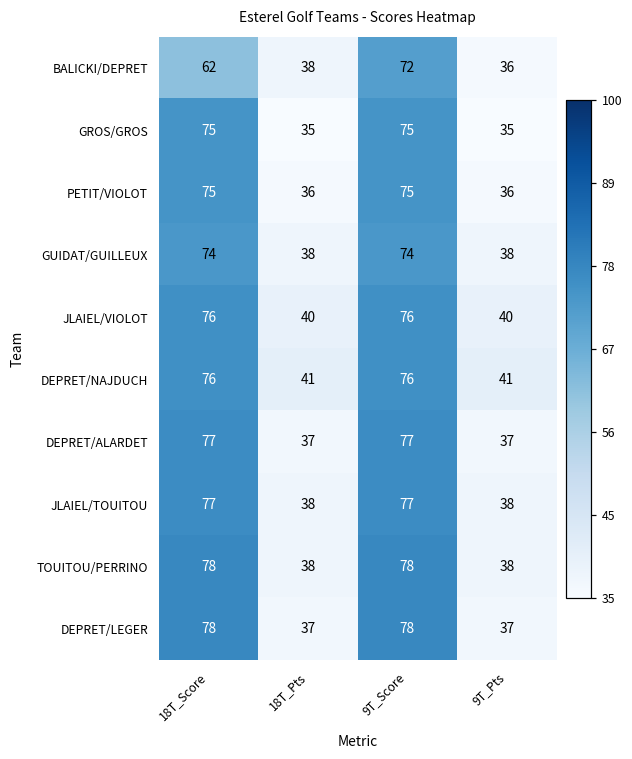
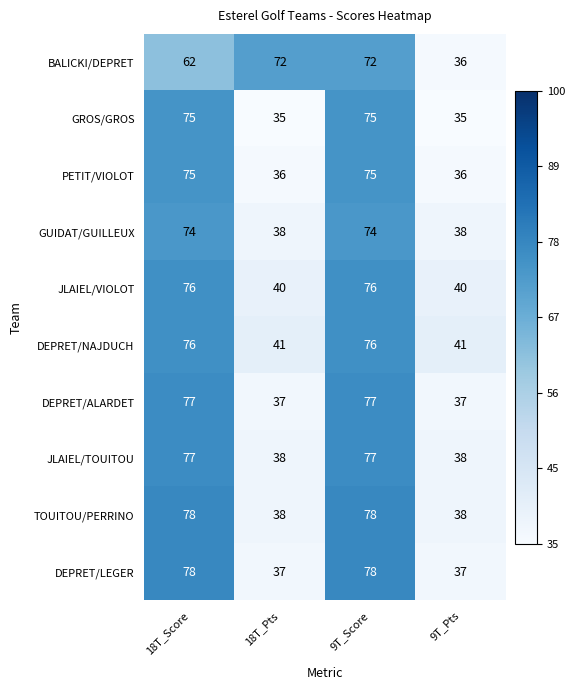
BALICKI/DEPRET, 18T_Pts: 38 -> 72
